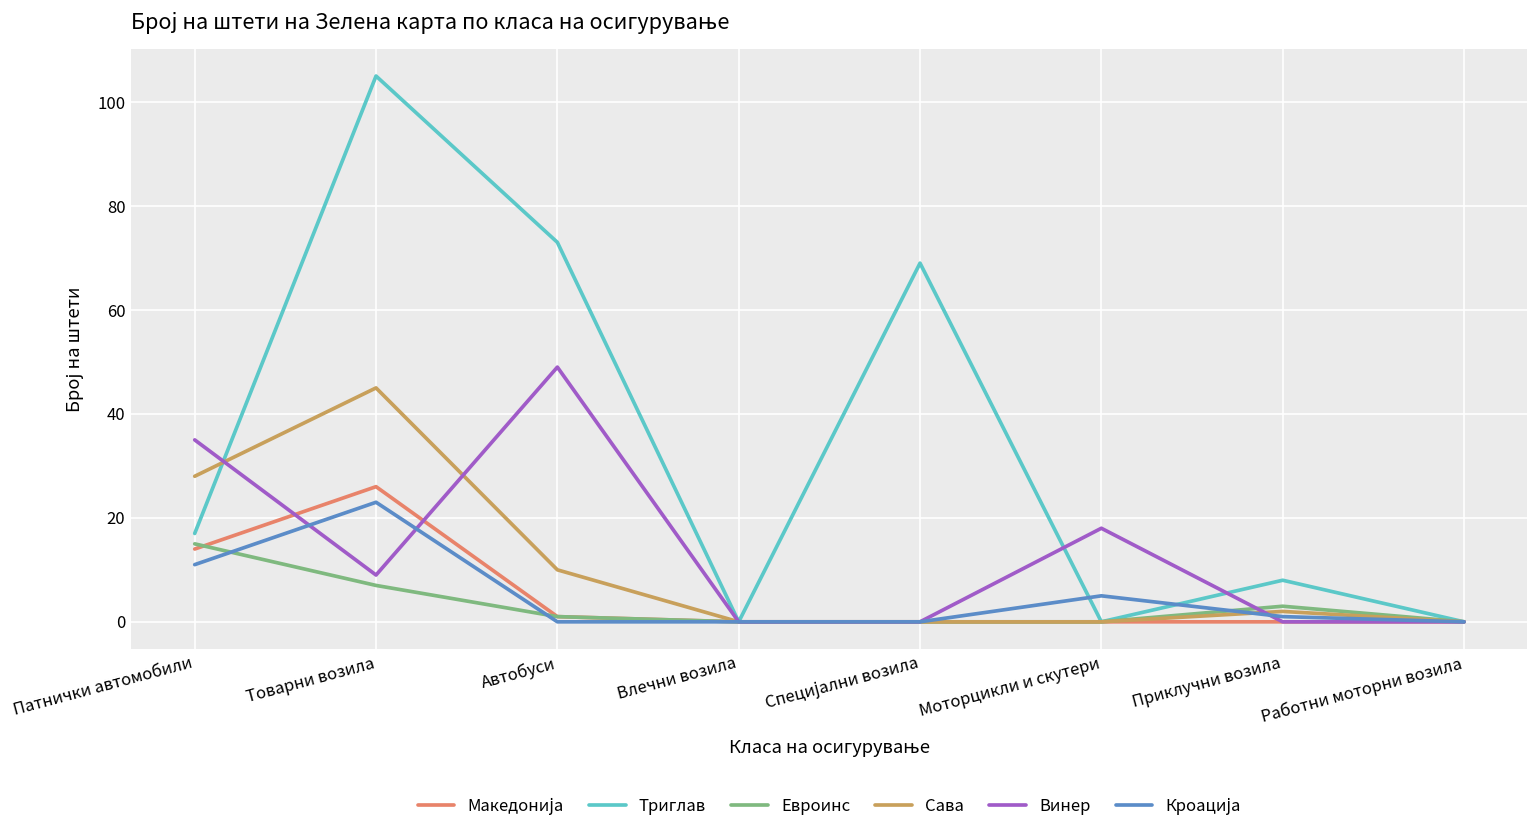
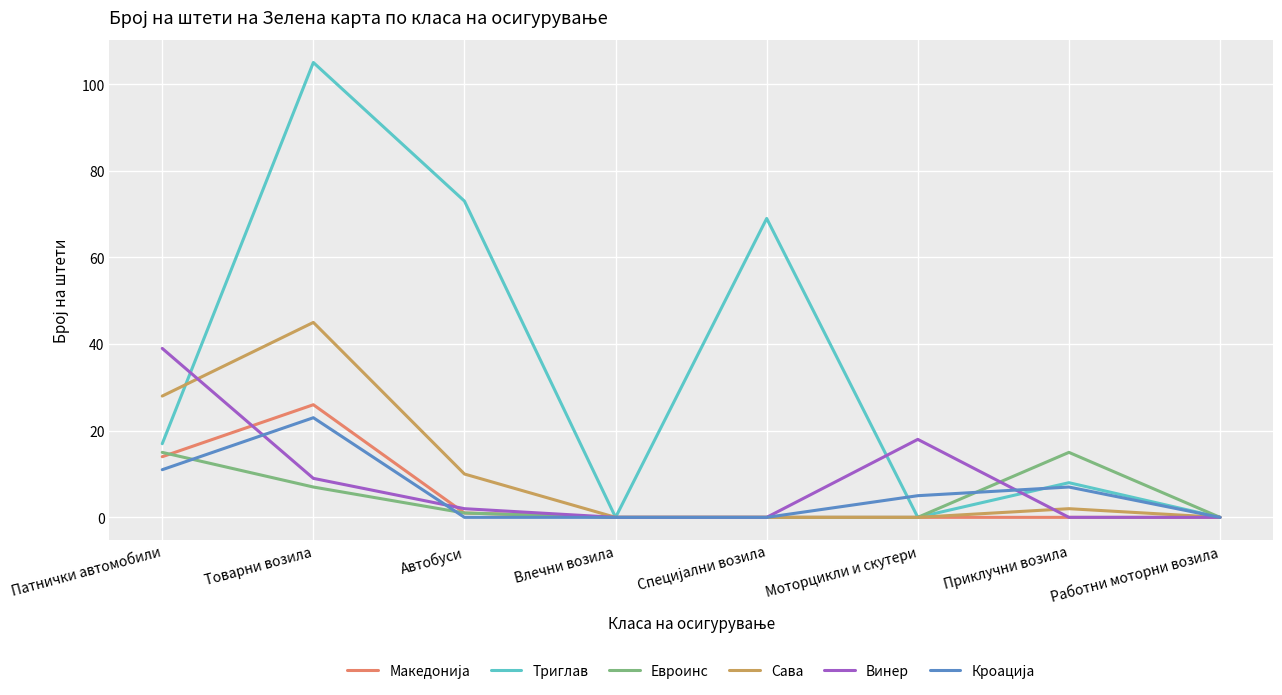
Винер, Патнички автомобили: 35 -> 39
Винер, Автобуси: 49 -> 2
Евроинс, Приклучни возила: 3 -> 15
Кроација, Приклучни возила: 1 -> 7
